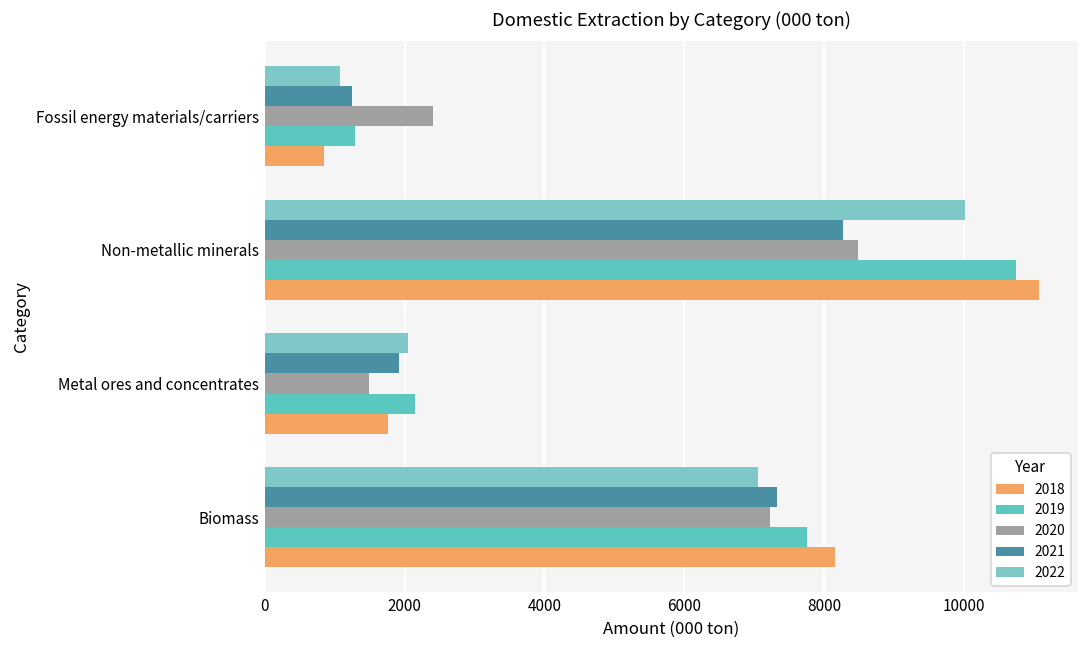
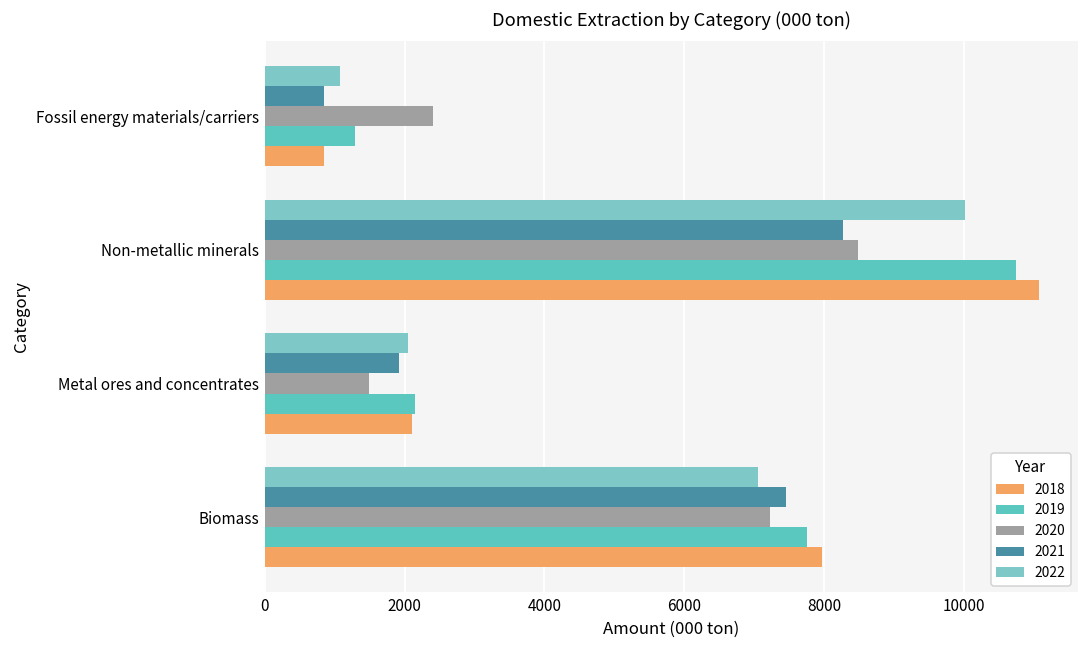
2021, Fossil energy materials/carriers: 1300 -> 800
2018, Metal ores and concentrates: 1800 -> 2100
2021, Biomass: 7300 -> 7500
2018, Biomass: 8200 -> 8000
